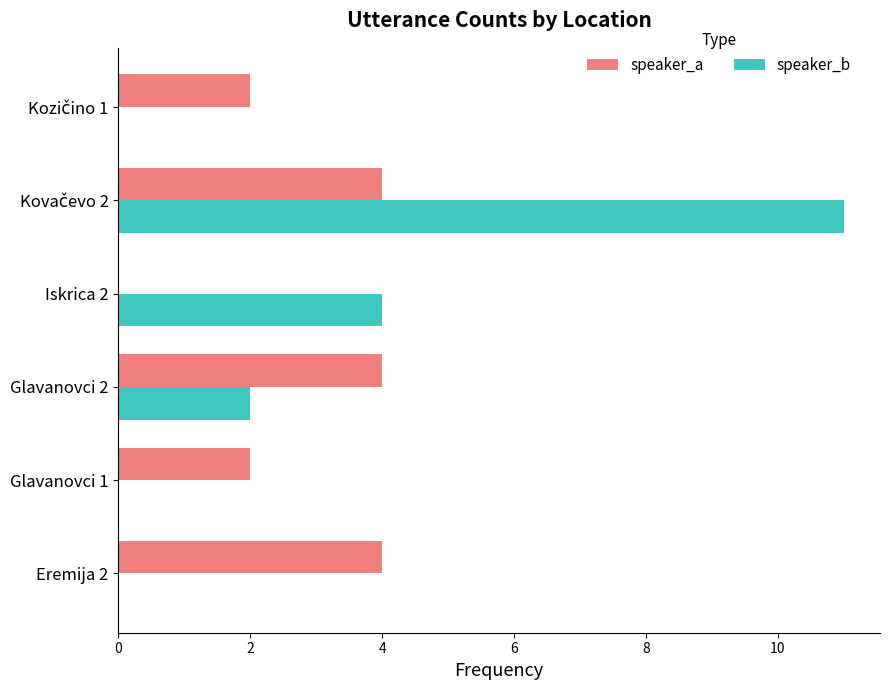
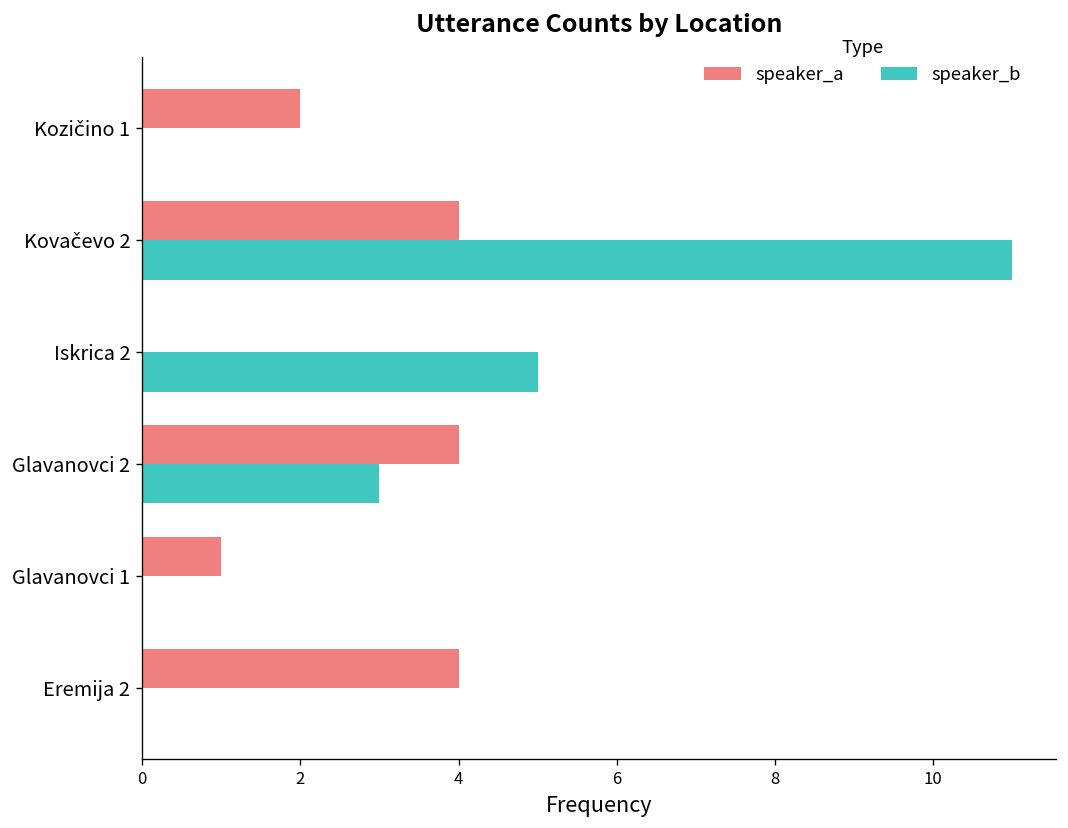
speaker_b, Iskrica 2: 4 -> 5
speaker_b, Glavanovci 2: 2 -> 3
speaker_a, Glavanovci 1: 2 -> 1
